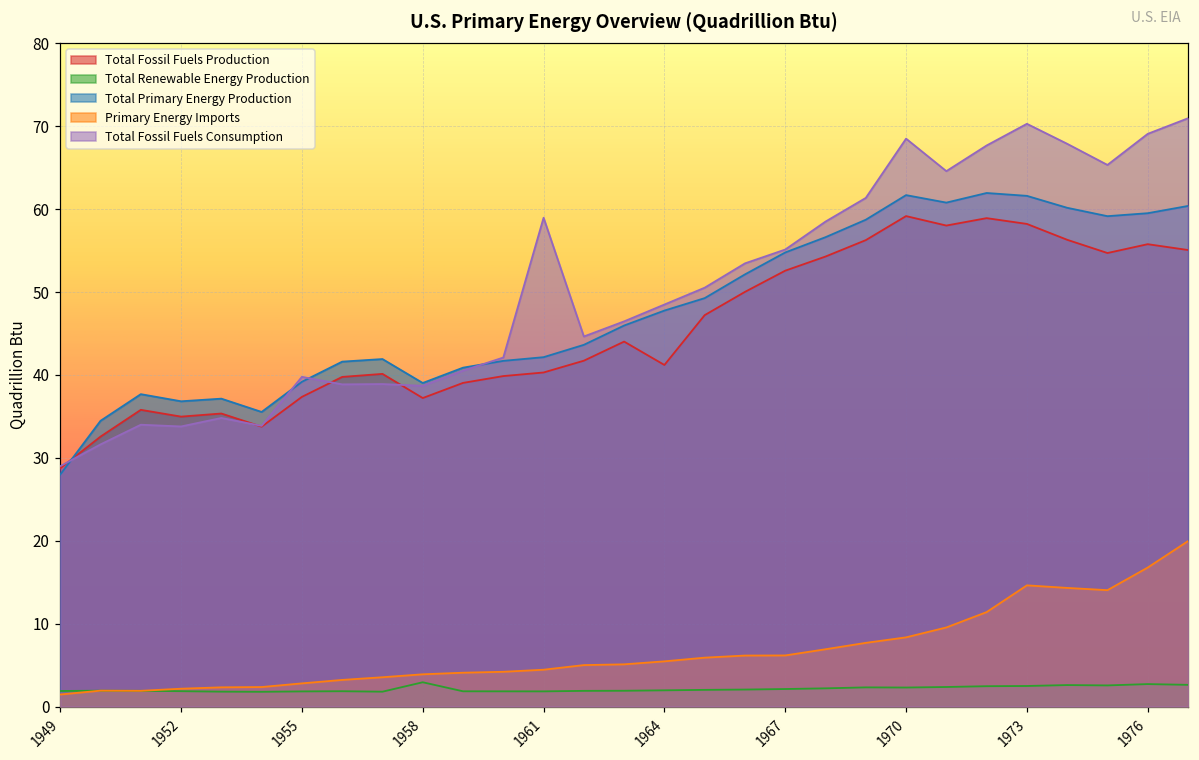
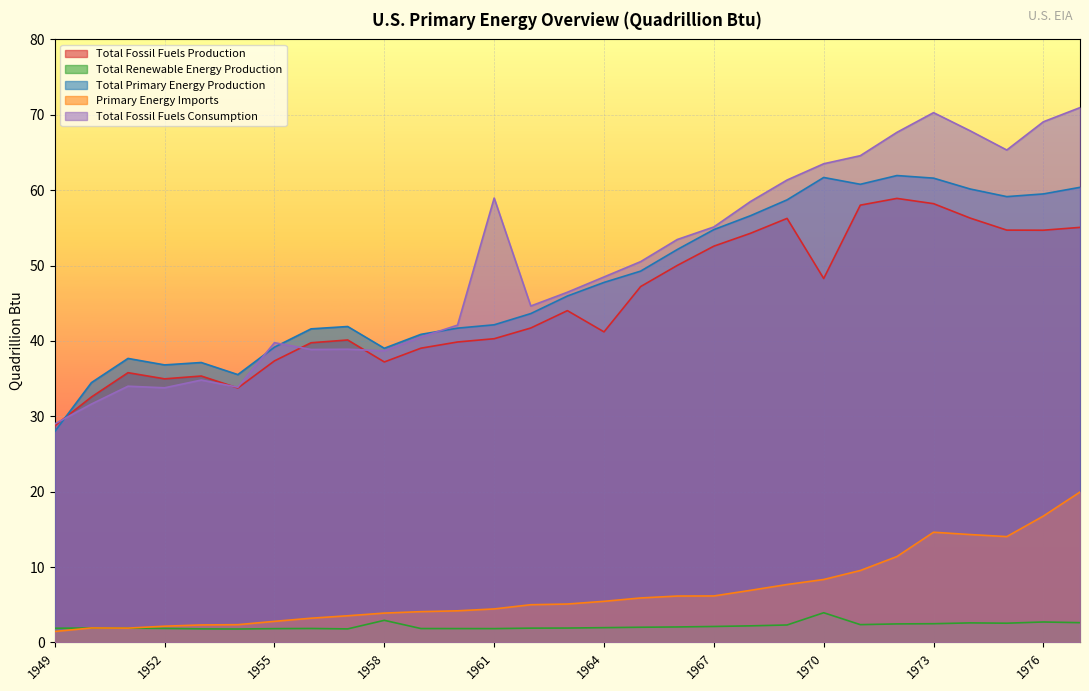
Total Fossil Fuels Production, 1970: 59 -> 48
Total Renewable Energy Production, 1970: 2 -> 4
Total Fossil Fuels Consumption, 1970: 68 -> 64
Total Fossil Fuels Production, 1976: 56 -> 55
